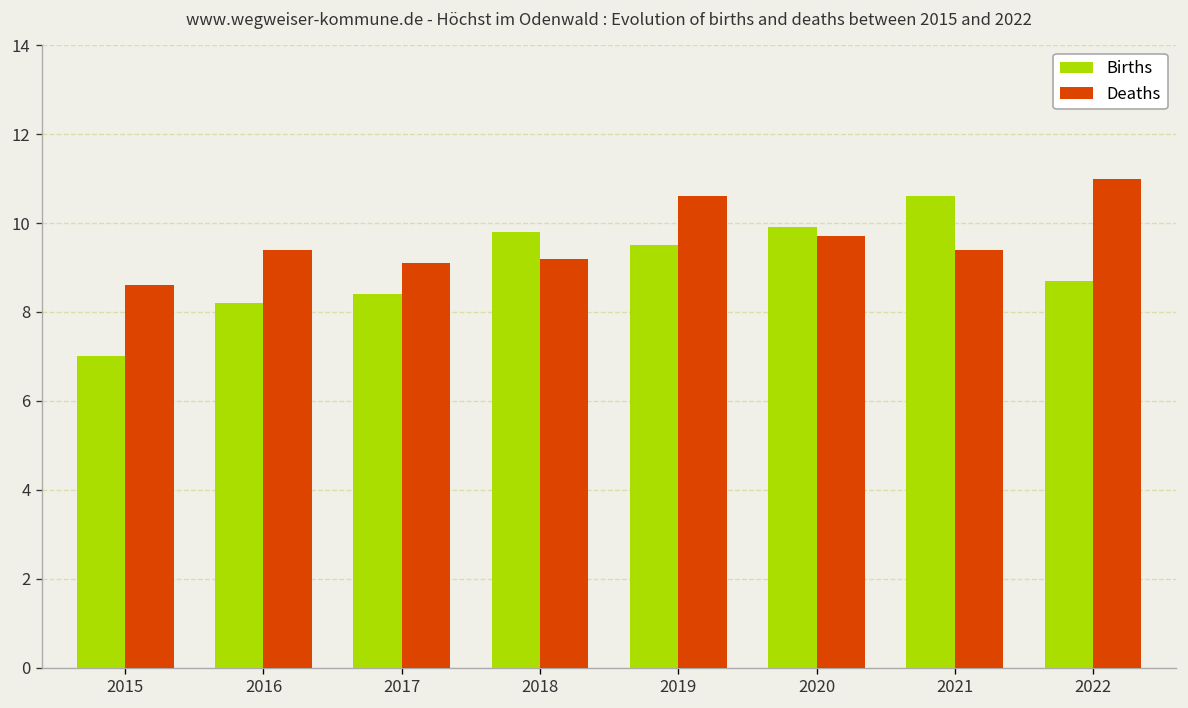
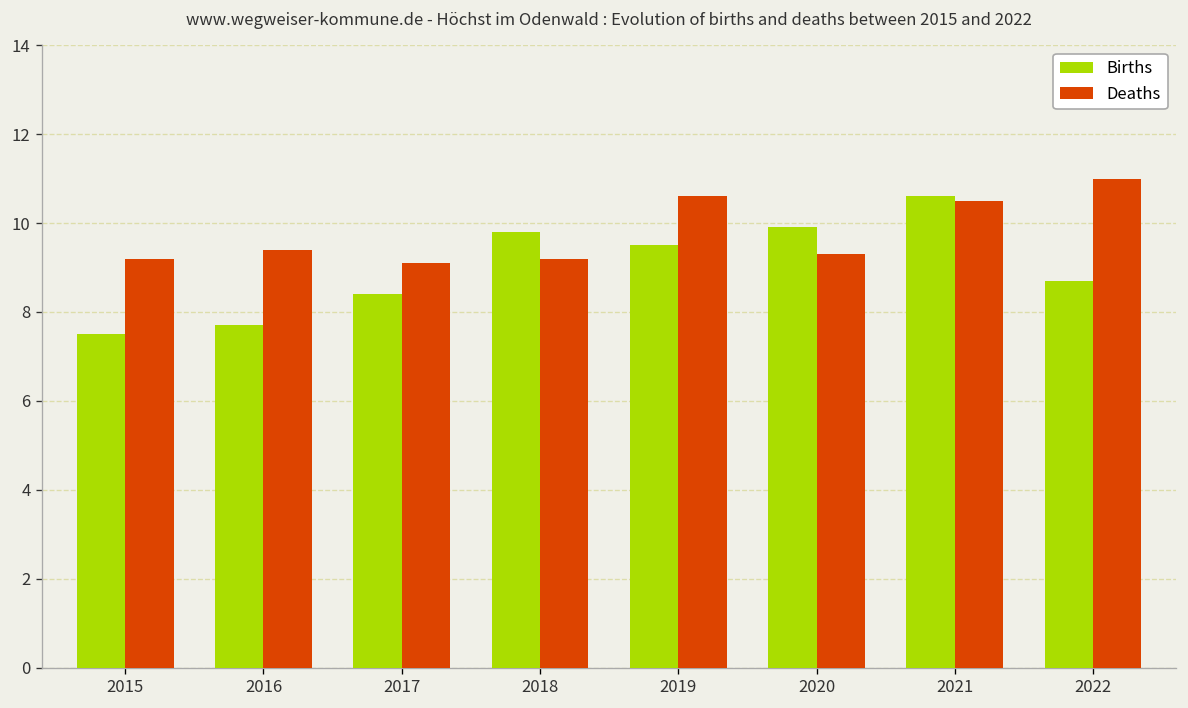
Births, 2015: 7.0 -> 7.5
Deaths, 2015: 8.6 -> 9.2
Births, 2016: 8.2 -> 7.7
Deaths, 2020: 9.7 -> 9.3
Deaths, 2021: 9.4 -> 10.5
